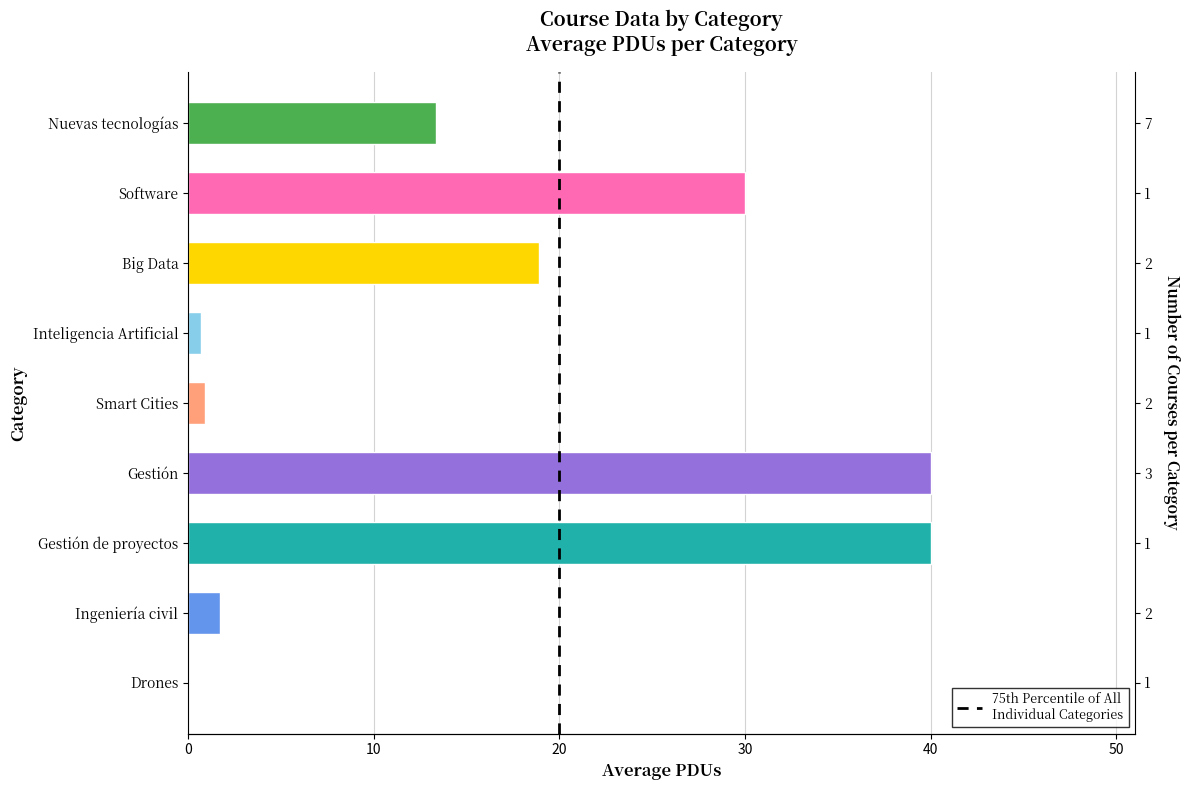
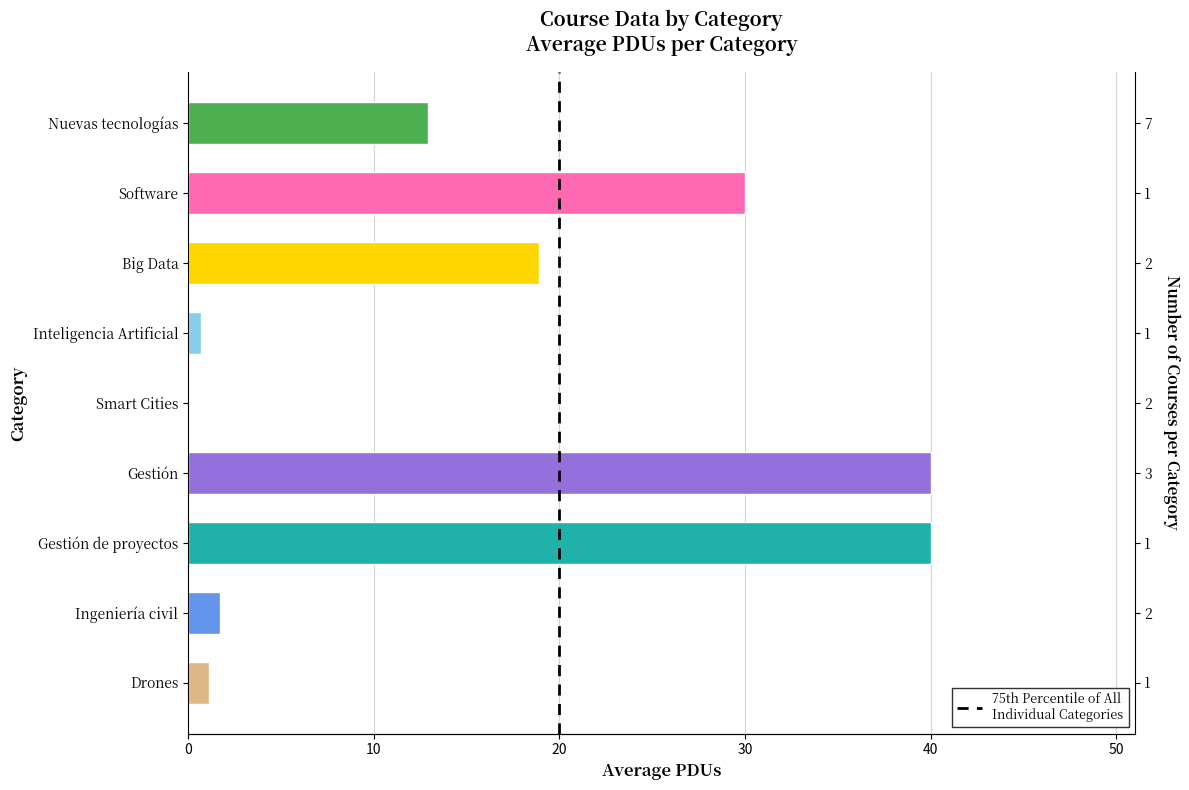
Nuevas tecnologías: 13.3 -> 12.9
Smart Cities: 0.9 -> 0.0
Drones: 0.0 -> 1.1
